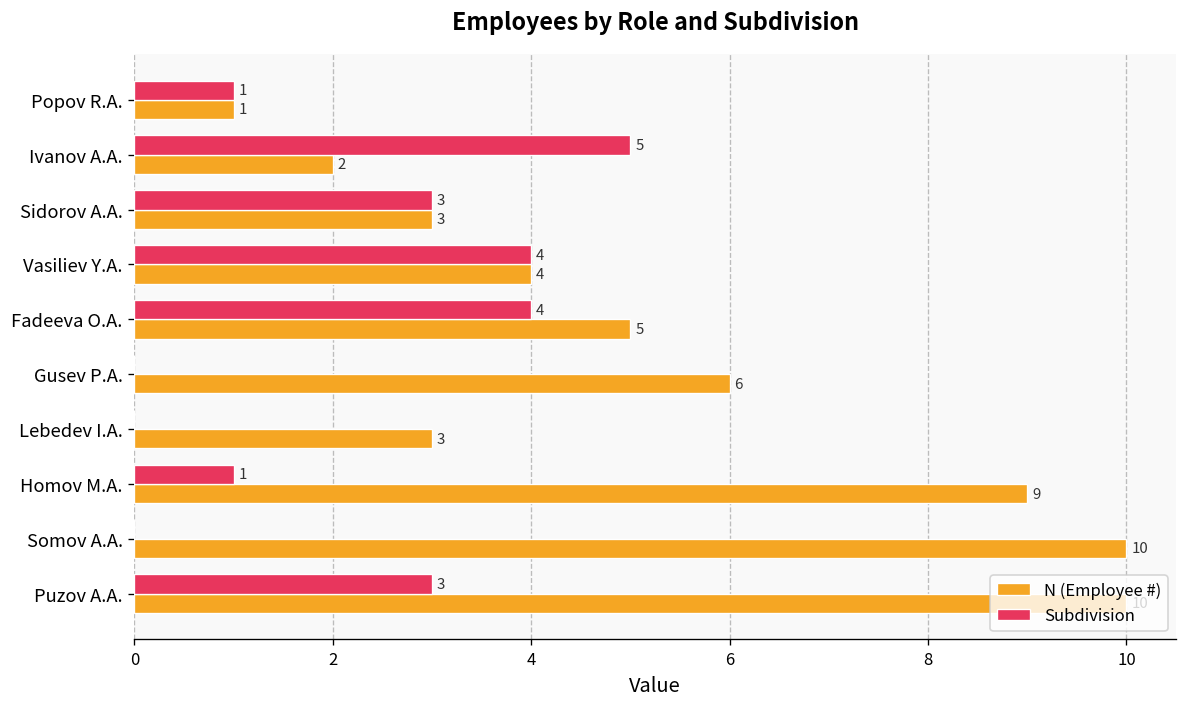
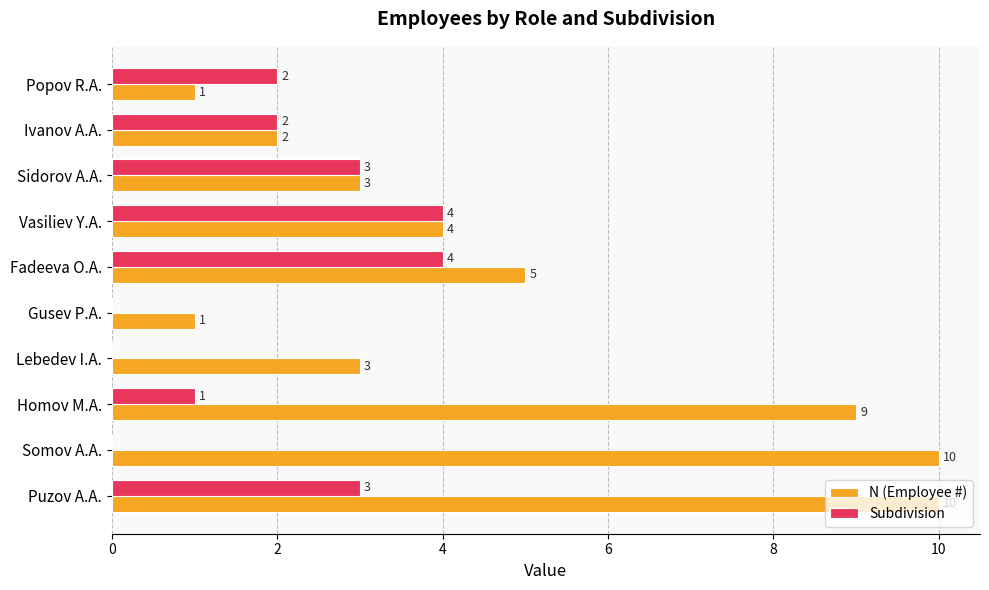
Subdivision, Popov R.A.: 1 -> 2
Subdivision, Ivanov A.A.: 5 -> 2
N (Employee #), Gusev P.A.: 6 -> 1
